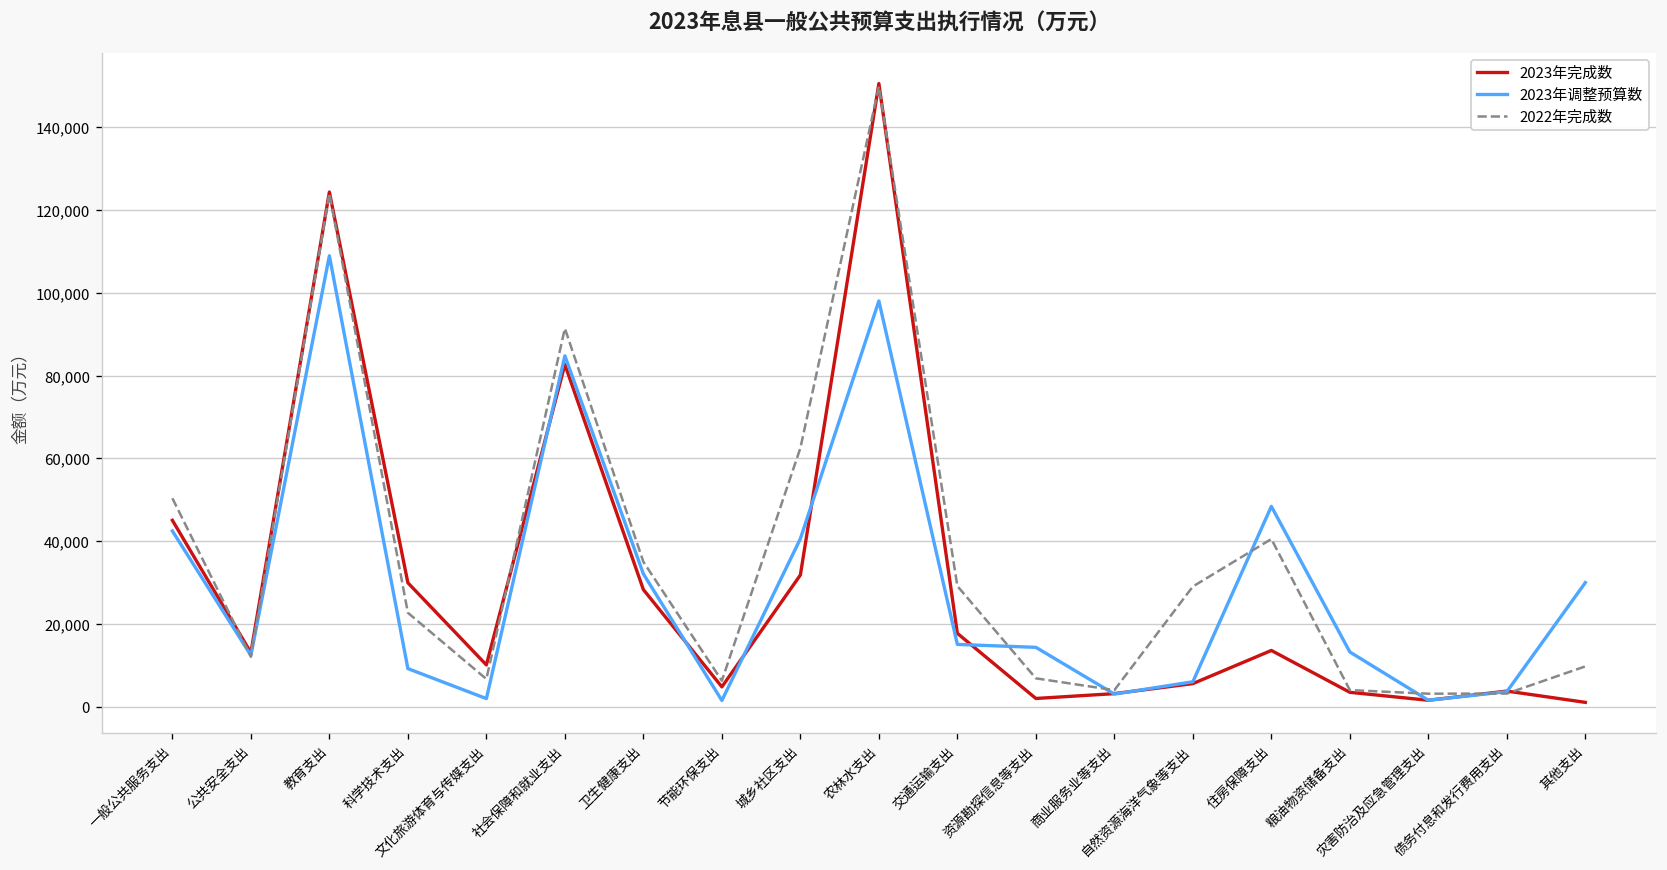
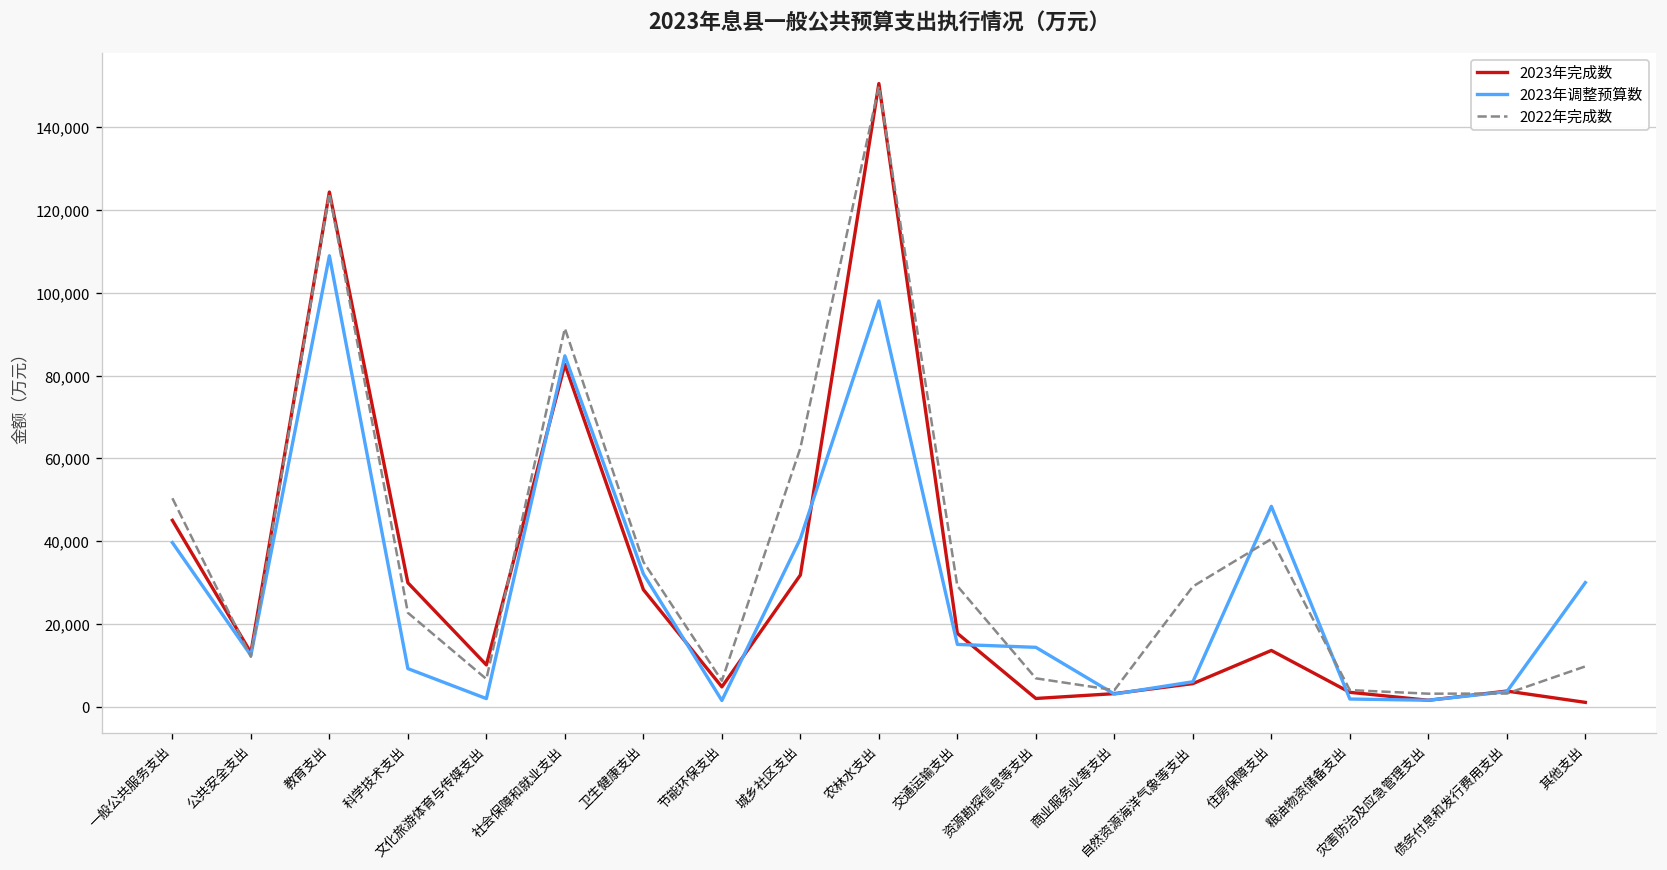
2023年调整预算数, 一般公共服务支出: 42,000 -> 40,000
2023年调整预算数, 粮油物资储备支出: 13,000 -> 2,000
